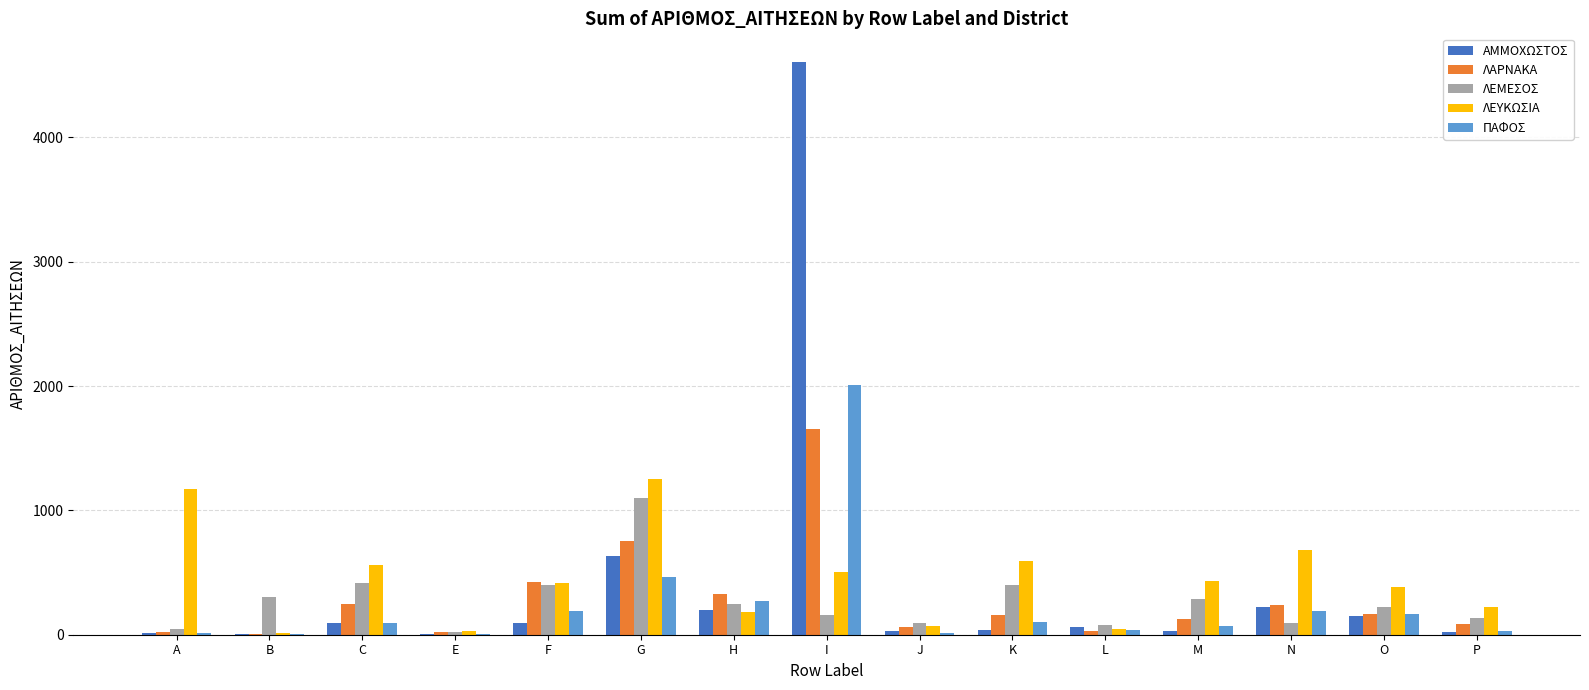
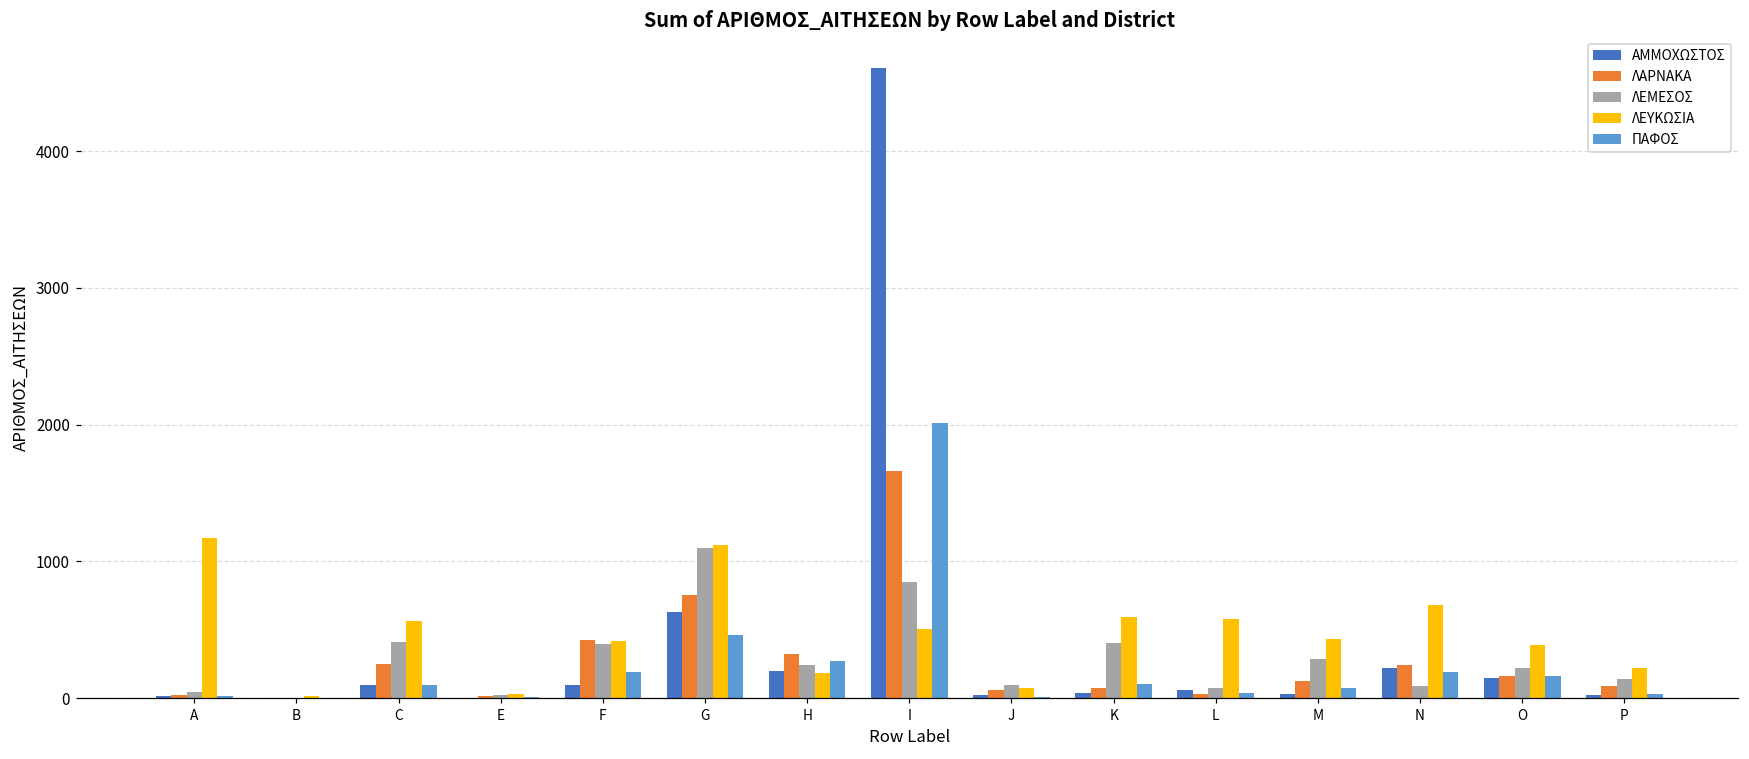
ΛΕΜΕΣΟΣ, B: 300 -> 0
ΛΕΥΚΩΣΙΑ, G: 1260 -> 1120
ΛΕΜΕΣΟΣ, I: 160 -> 850
ΛΑΡΝΑΚΑ, K: 160 -> 80
ΛΕΥΚΩΣΙΑ, L: 50 -> 580
